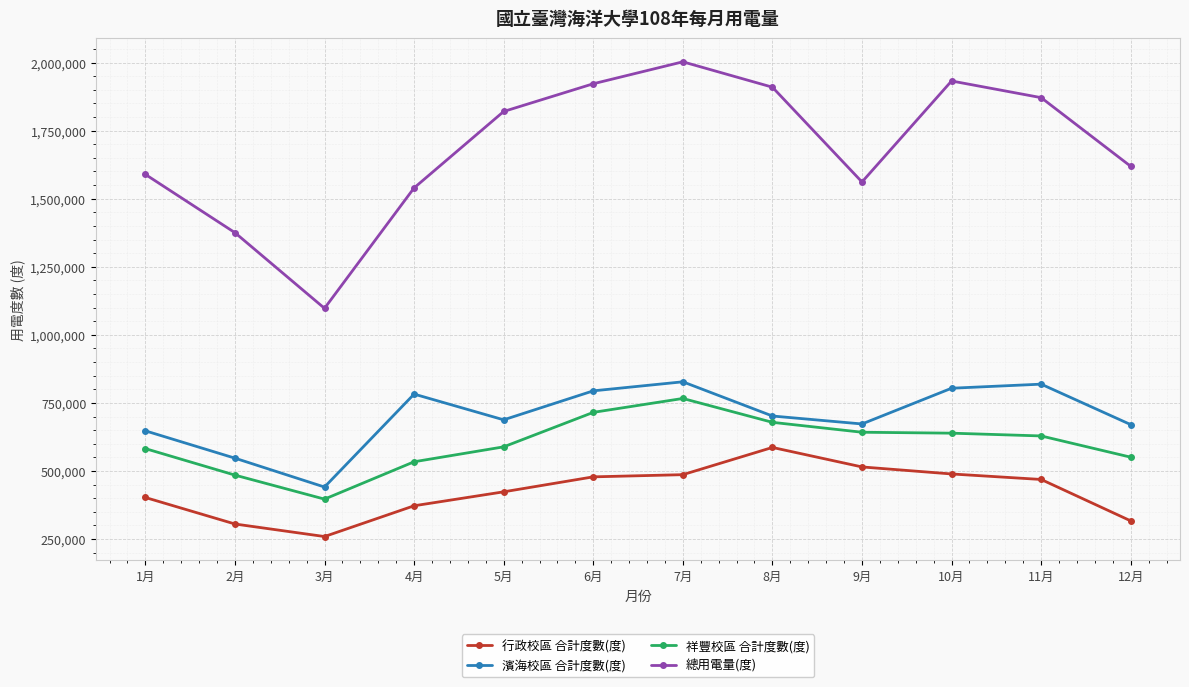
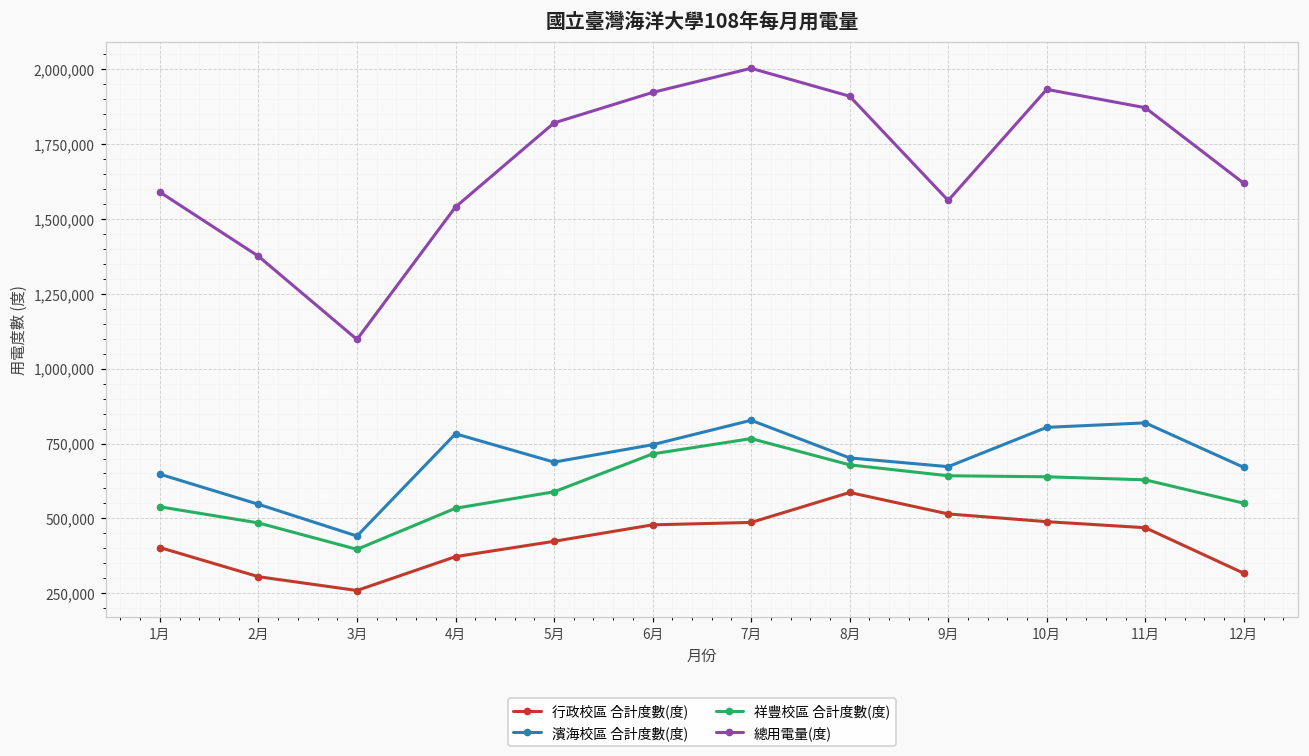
祥豐校區 合計度數(度), 1月: 580,000 -> 540,000
濱海校區 合計度數(度), 6月: 790,000 -> 750,000
